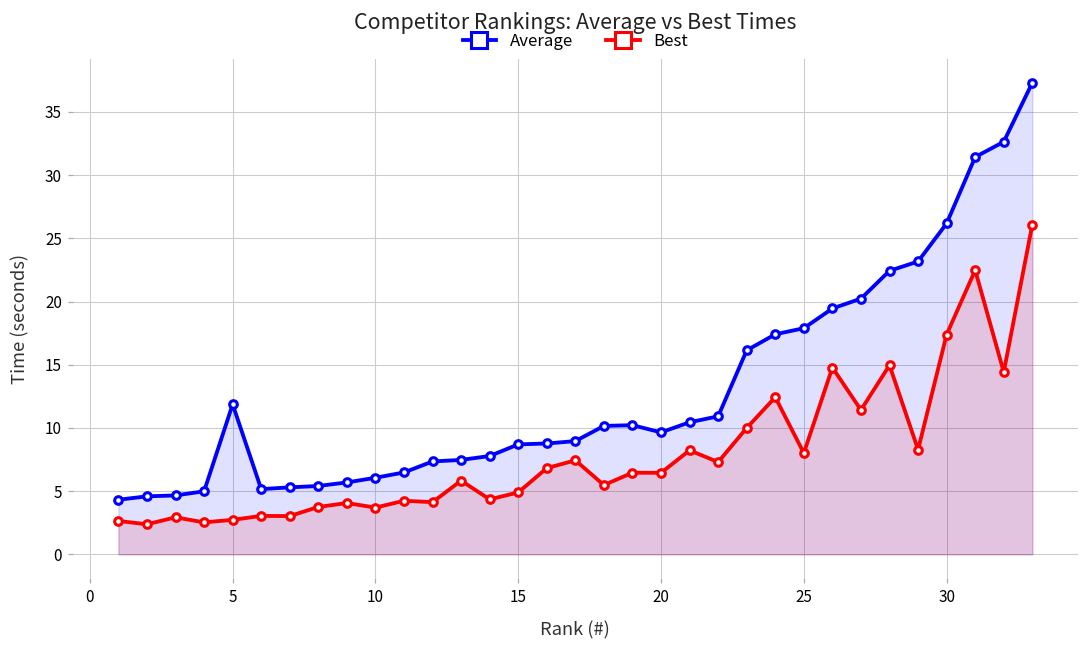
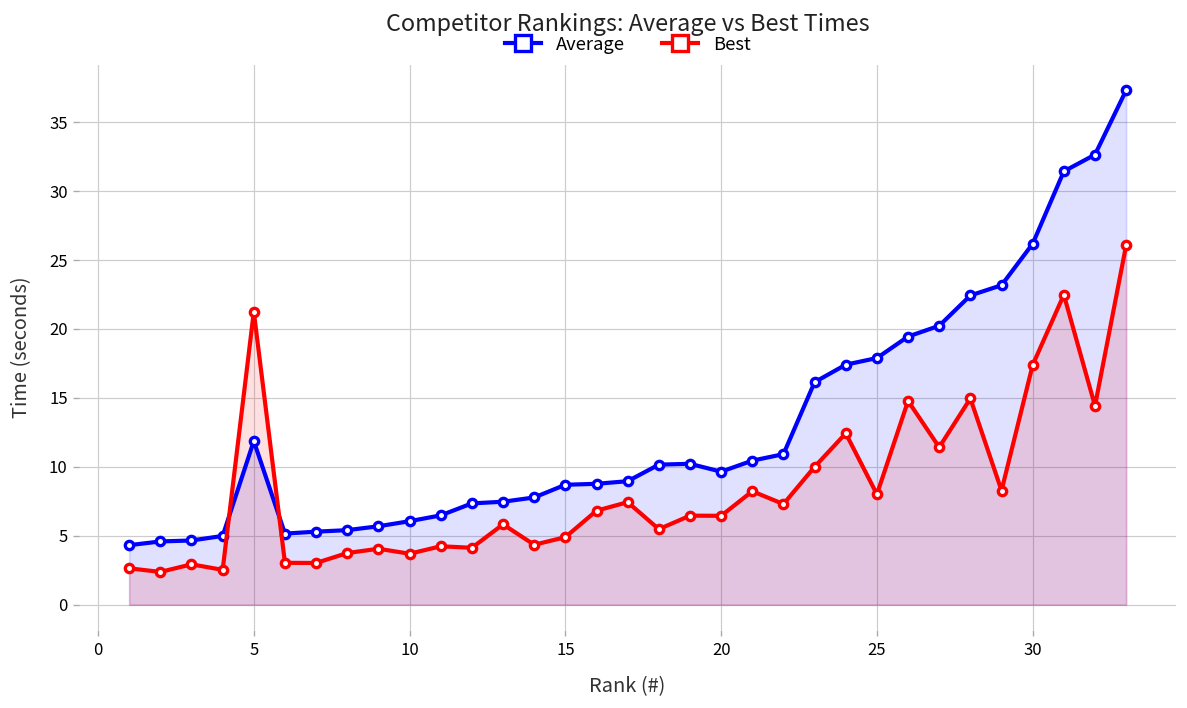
Best, 5: 2.7 -> 21.3
